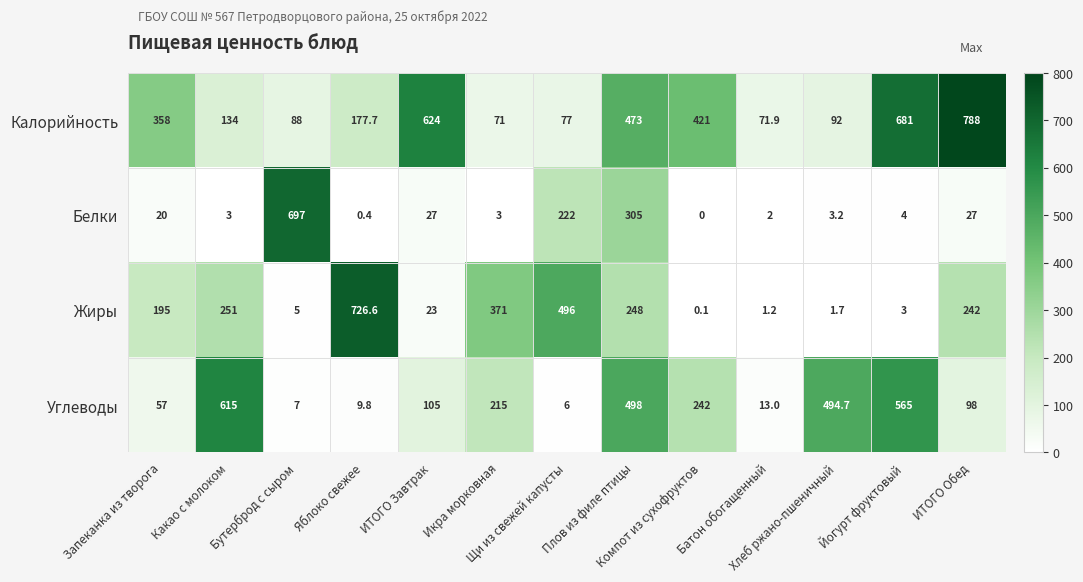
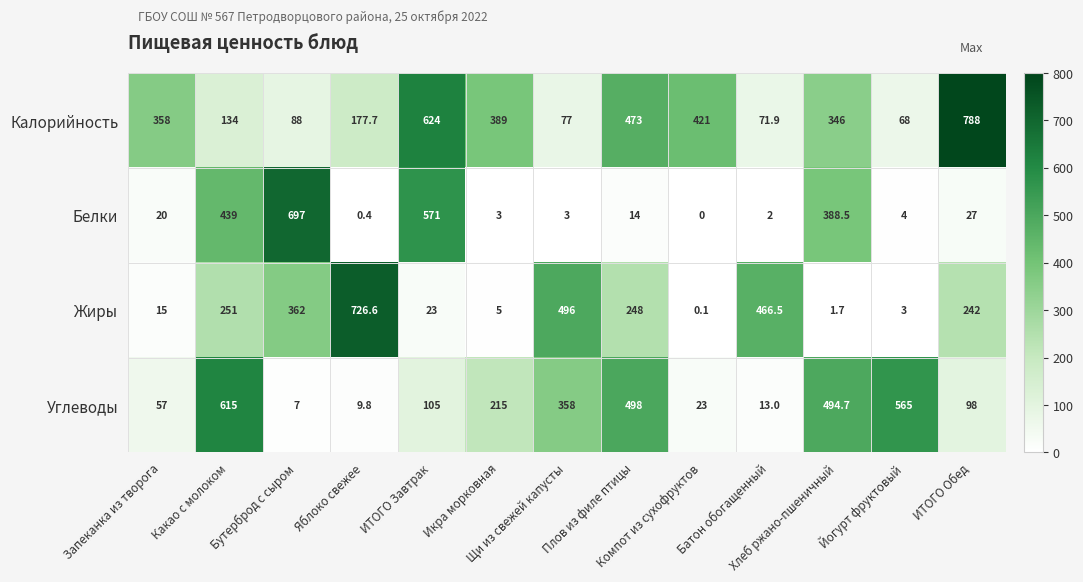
Калорийность, Икра морковная: 71 -> 389
Калорийность, Хлеб ржано-пшеничный: 92 -> 346
Калорийность, Йогурт фруктовый: 681 -> 68
Белки, Какао с молоком: 3 -> 439
Белки, ИТОГО Завтрак: 27 -> 571
Белки, Щи из свежей капусты: 222 -> 3
Белки, Плов из филе птицы: 305 -> 14
Белки, Хлеб ржано-пшеничный: 3.2 -> 388.5
Жиры, Запеканка из творога: 195 -> 15
Жиры, Бутерброд с сыром: 5 -> 362
Жиры, Икра морковная: 371 -> 5
Жиры, Батон обогащенный: 1.2 -> 466.5
Углеводы, Щи из свежей капусты: 6 -> 358
Углеводы, Компот из сухофруктов: 242 -> 23
